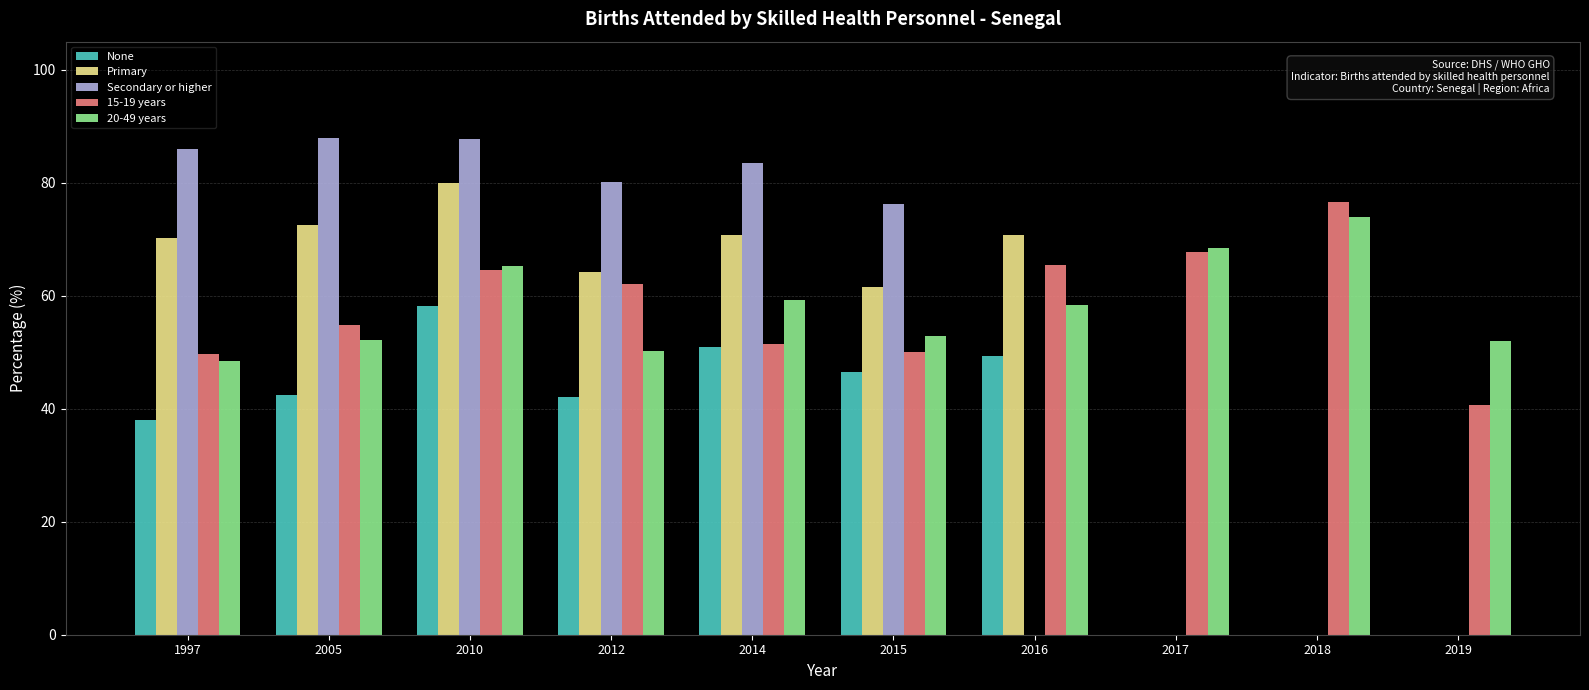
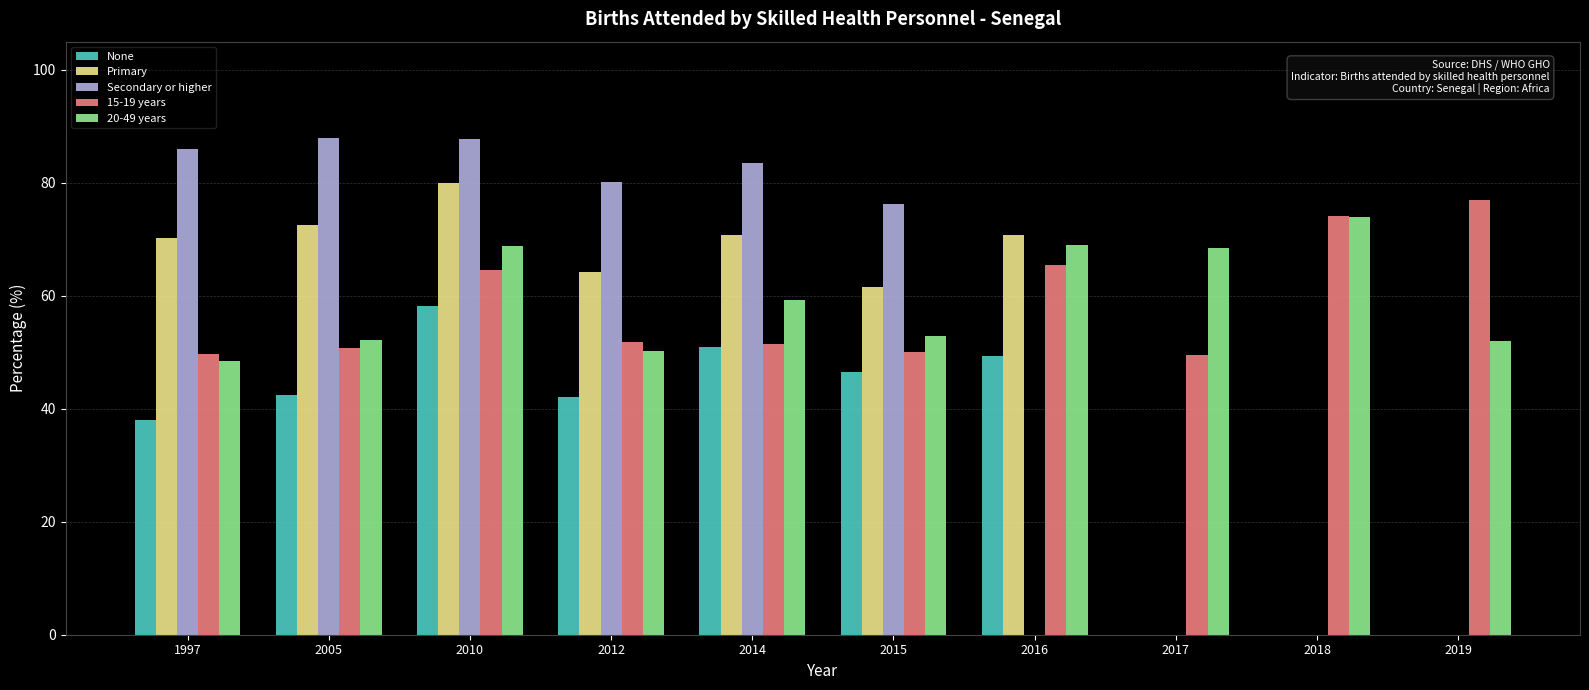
15-19 years, 2005: 55 -> 51
20-49 years, 2010: 65 -> 69
15-19 years, 2012: 62 -> 52
20-49 years, 2016: 58 -> 69
15-19 years, 2017: 68 -> 50
15-19 years, 2018: 77 -> 74
15-19 years, 2019: 41 -> 77
